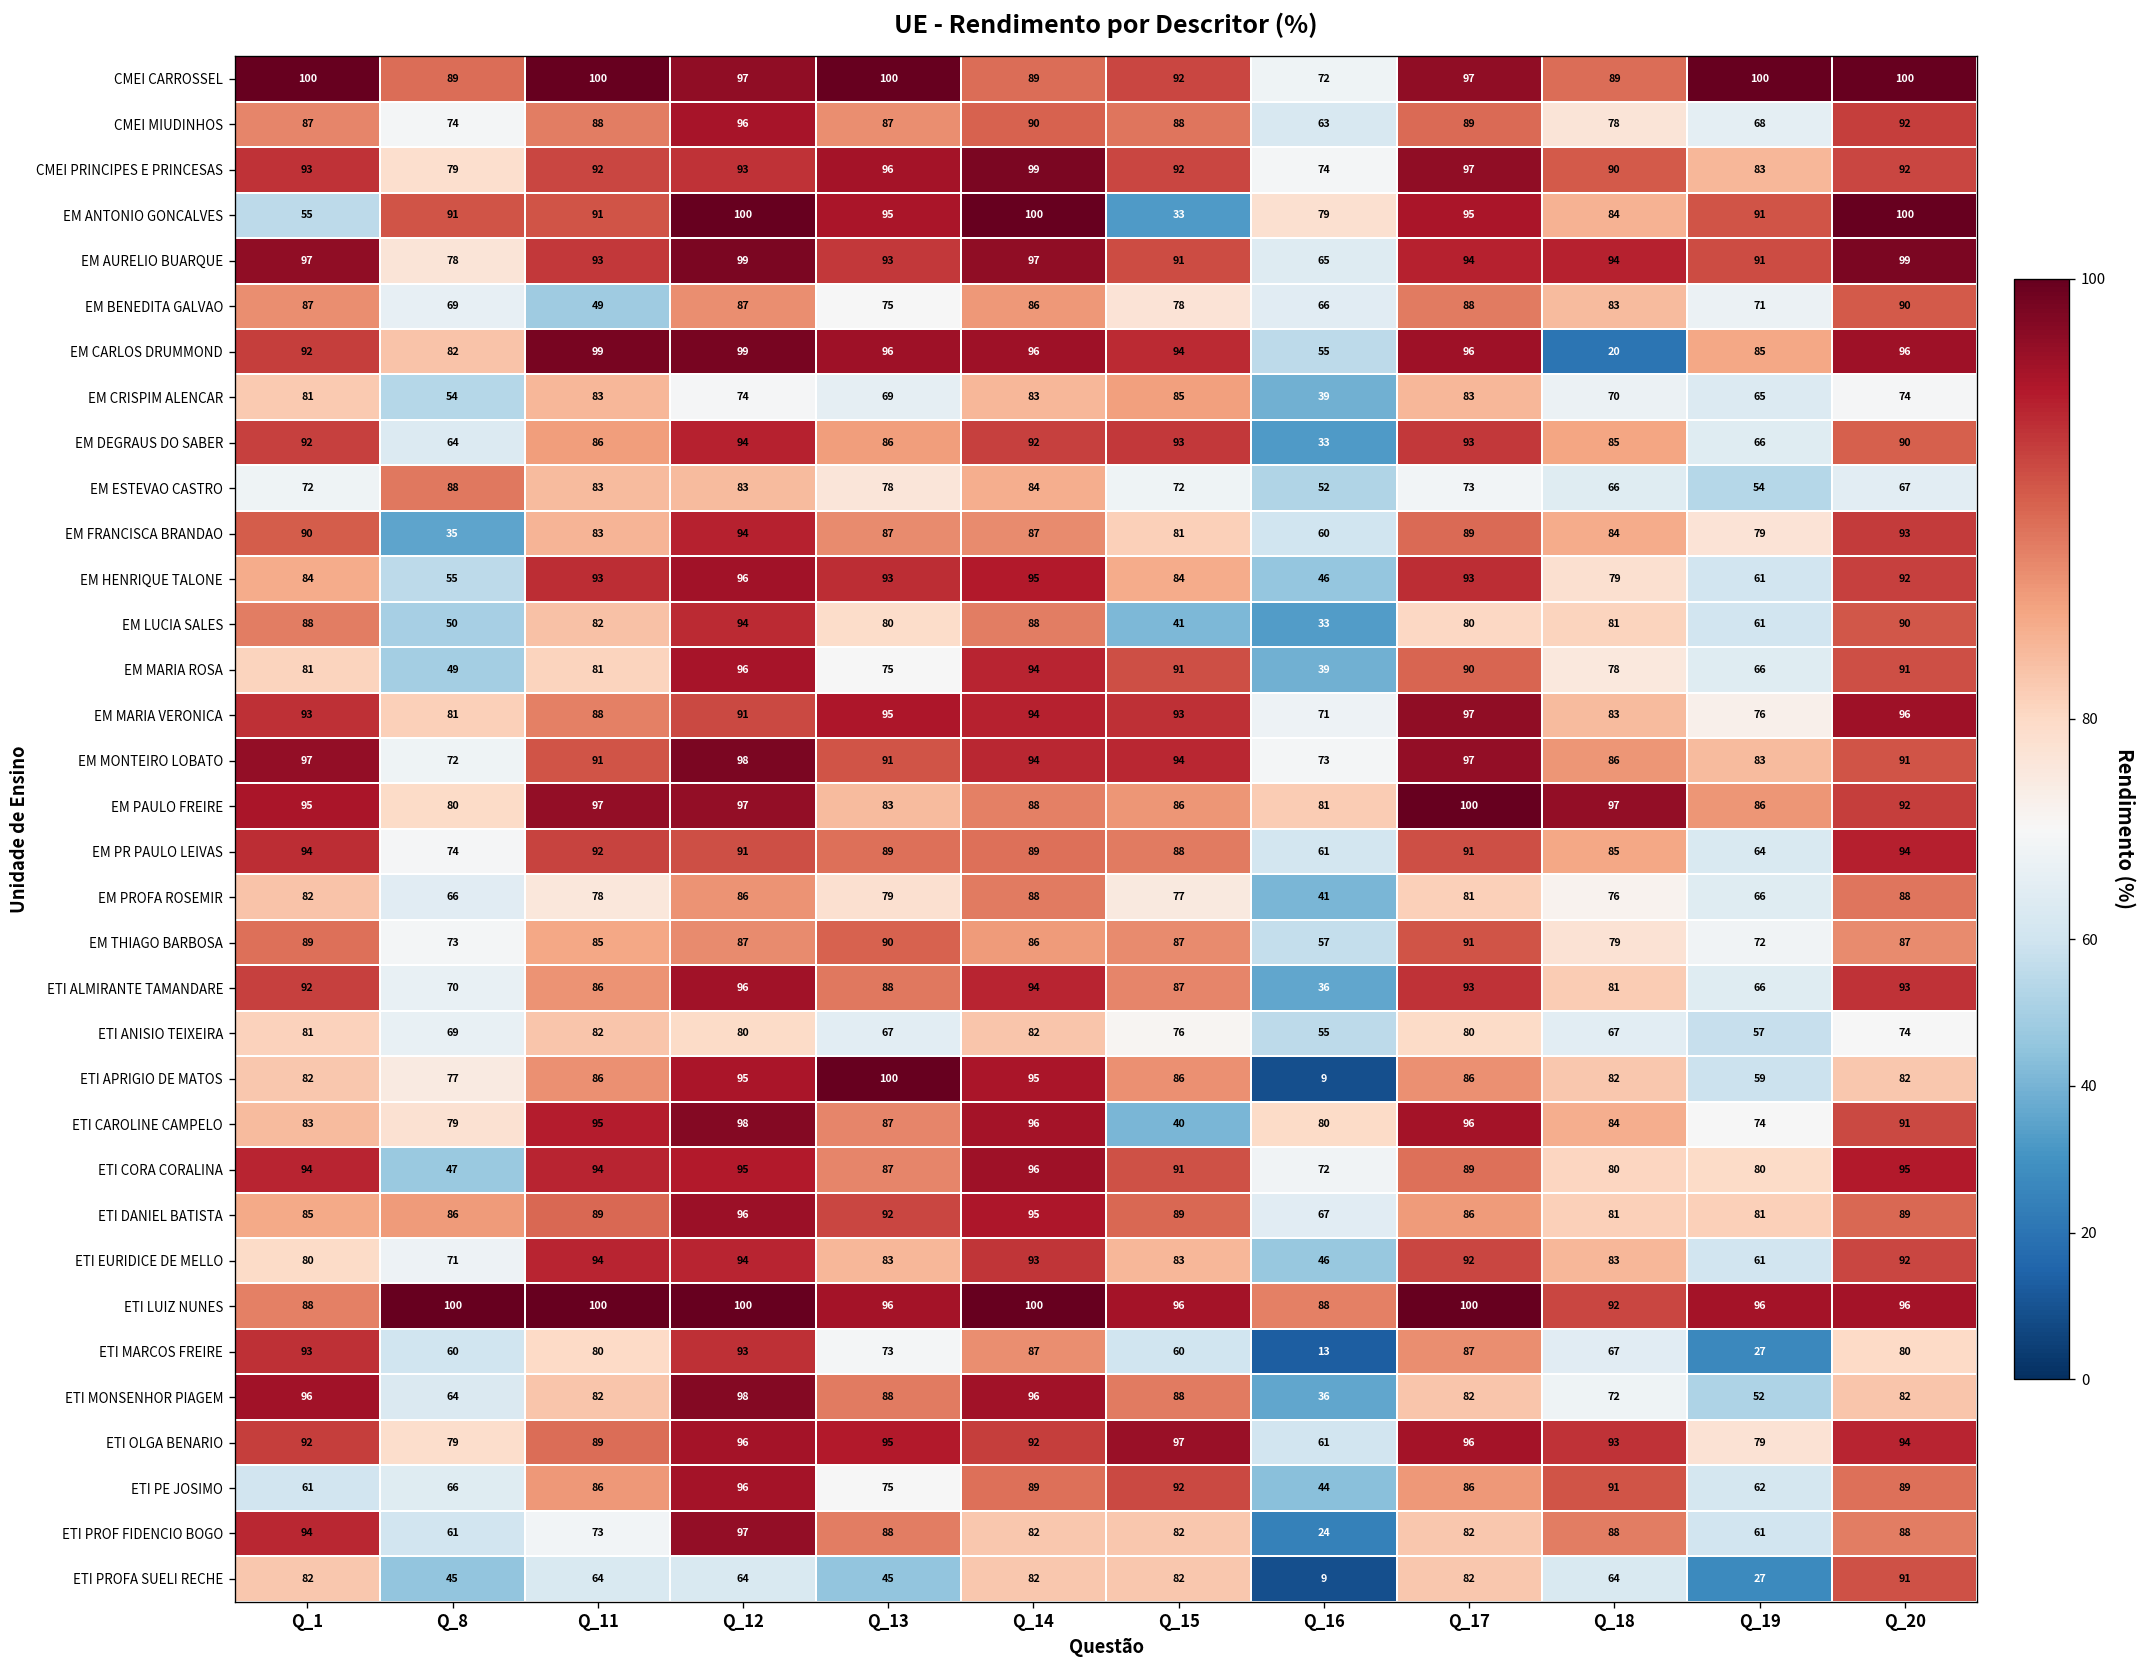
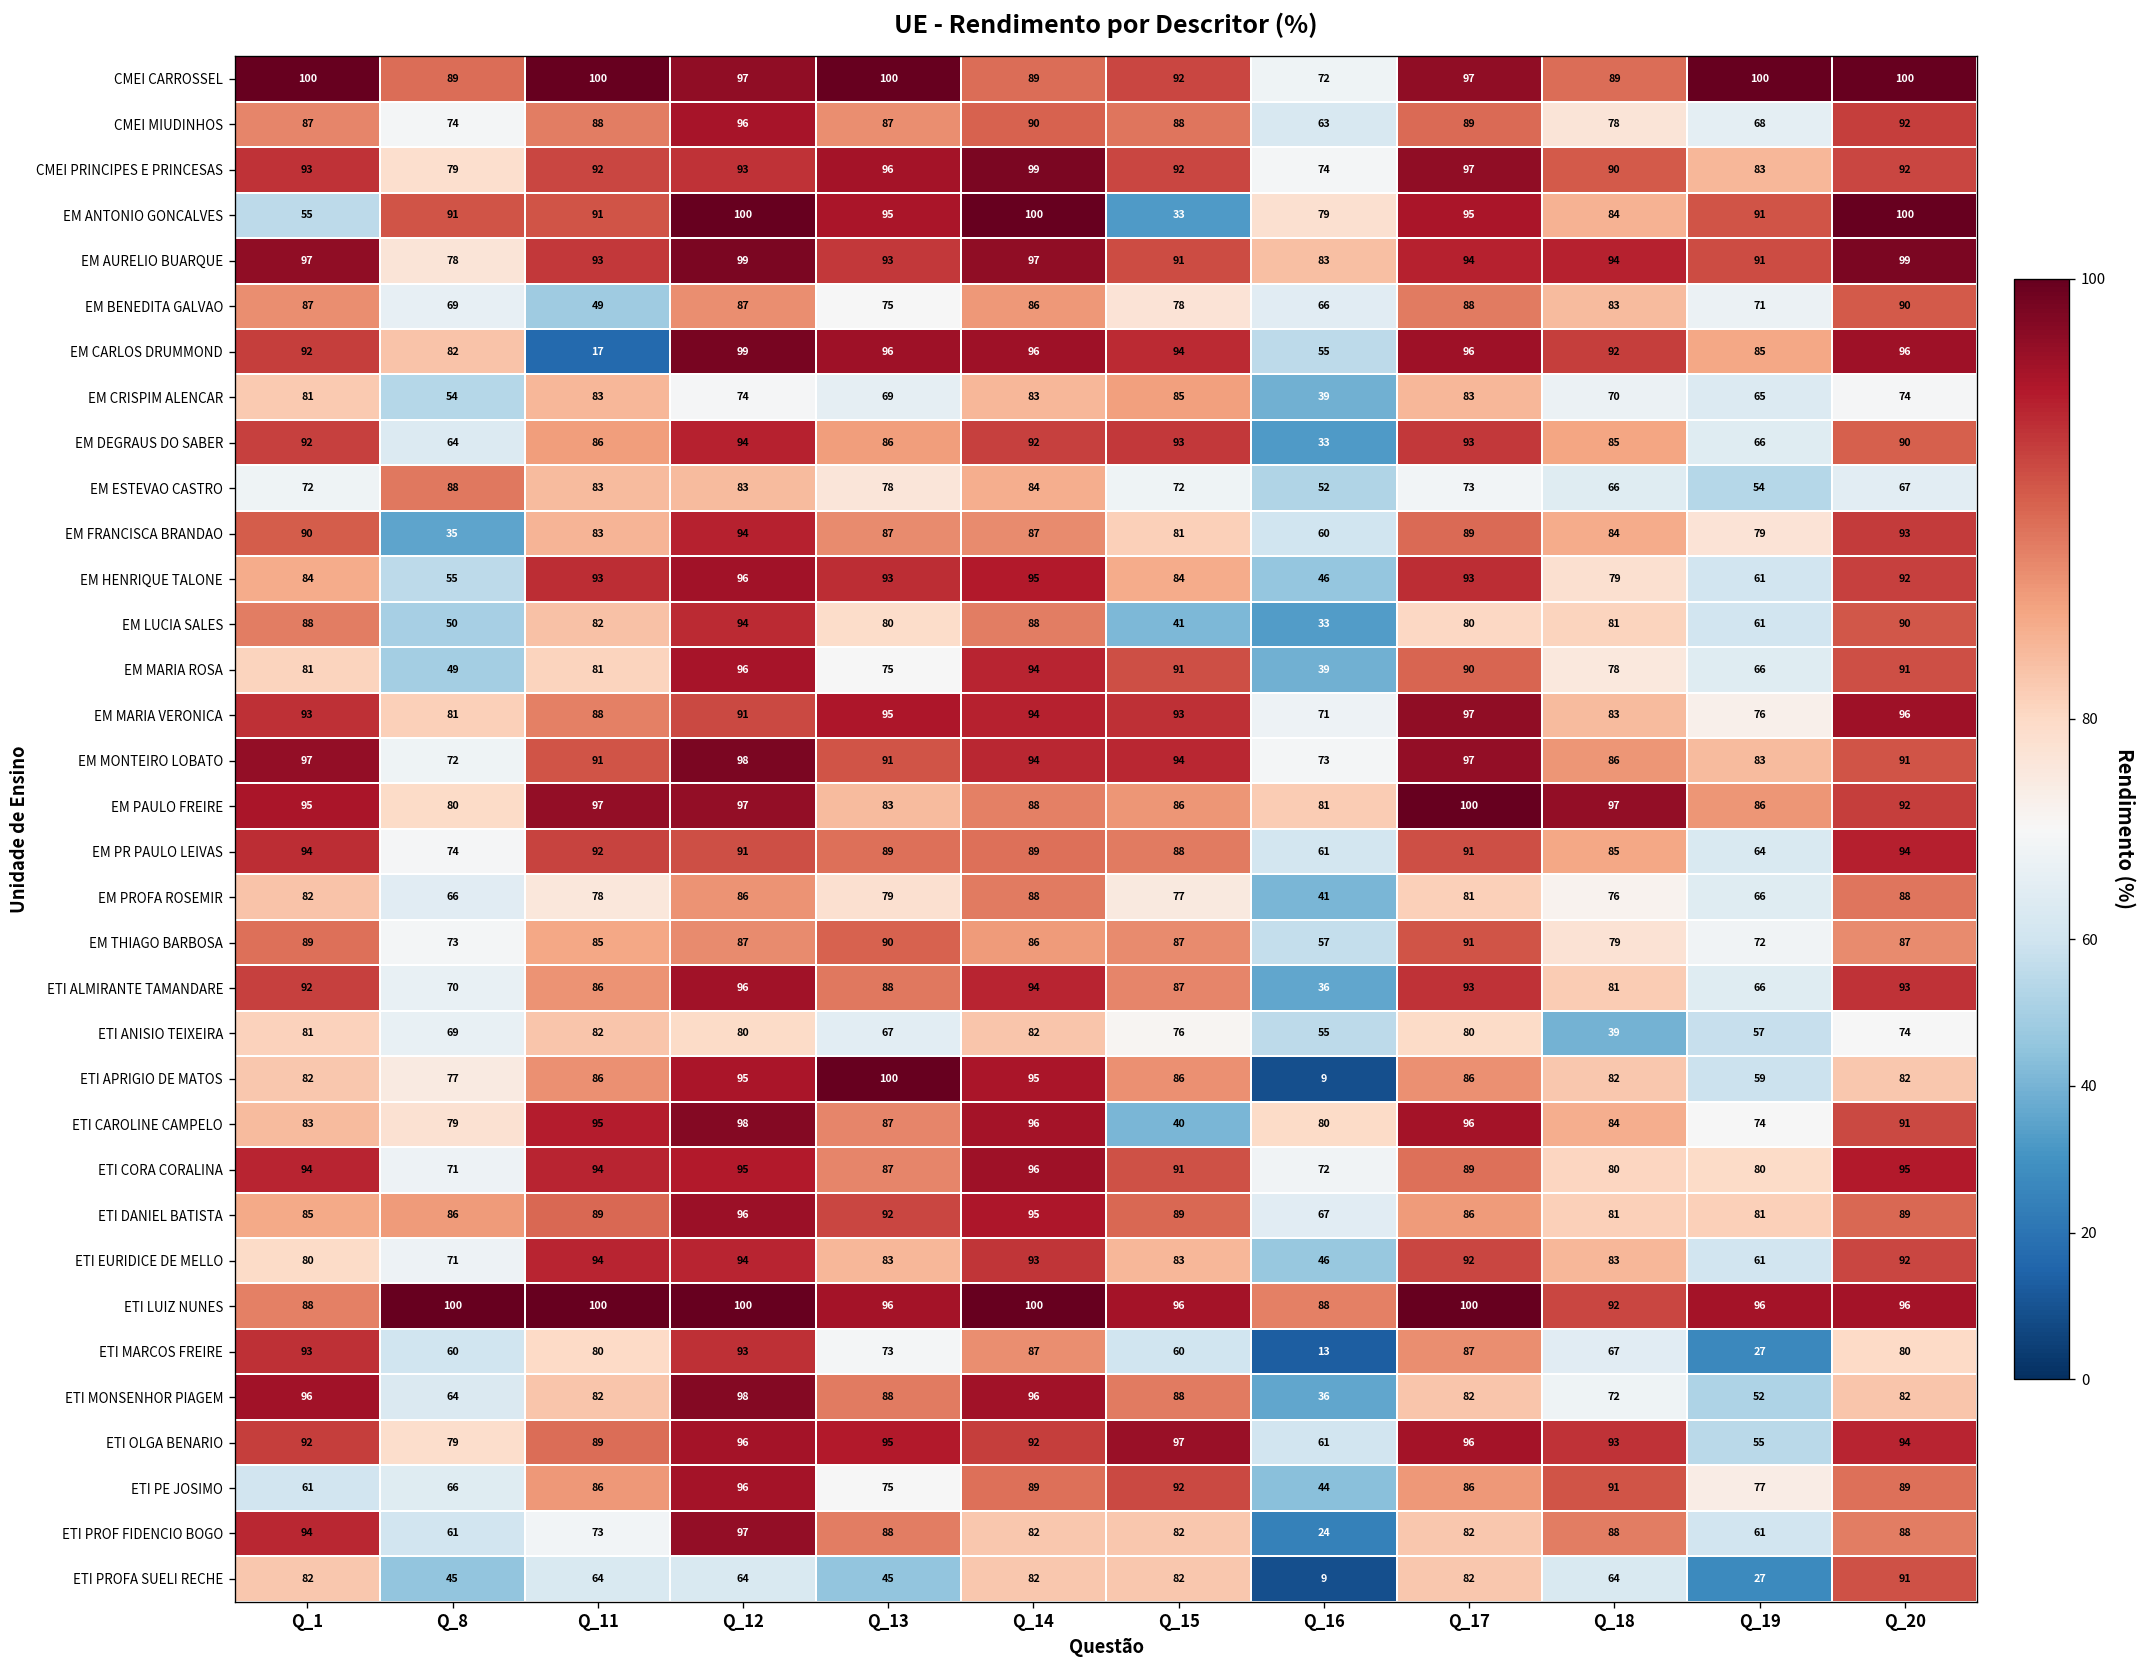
EM AURELIO BUARQUE, Q_16: 65 -> 83
EM CARLOS DRUMMOND, Q_11: 99 -> 17
EM CARLOS DRUMMOND, Q_18: 20 -> 92
ETI ANISIO TEIXEIRA, Q_18: 67 -> 39
ETI CORA CORALINA, Q_8: 47 -> 71
ETI OLGA BENARIO, Q_19: 79 -> 55
ETI PE JOSIMO, Q_19: 62 -> 77
